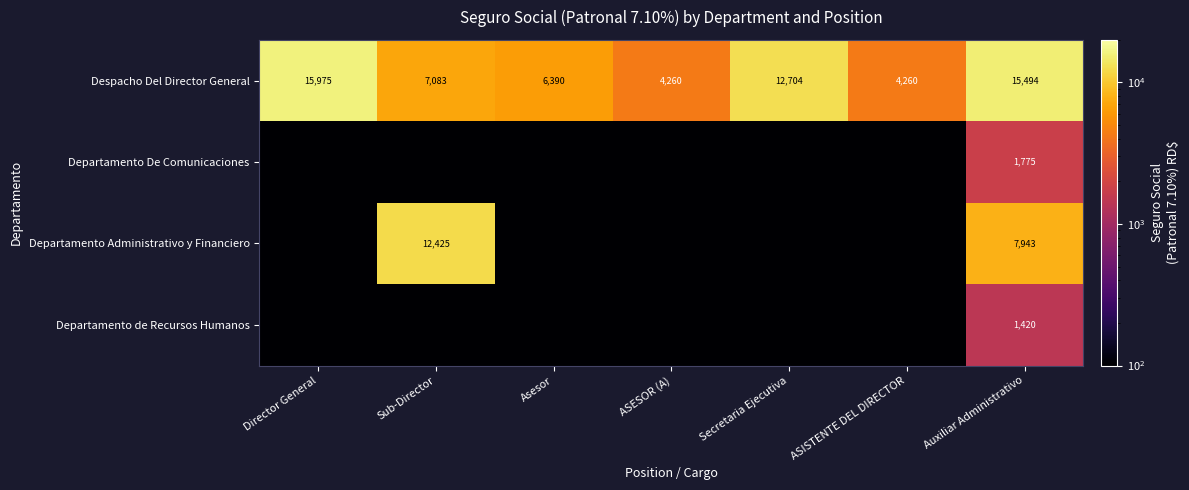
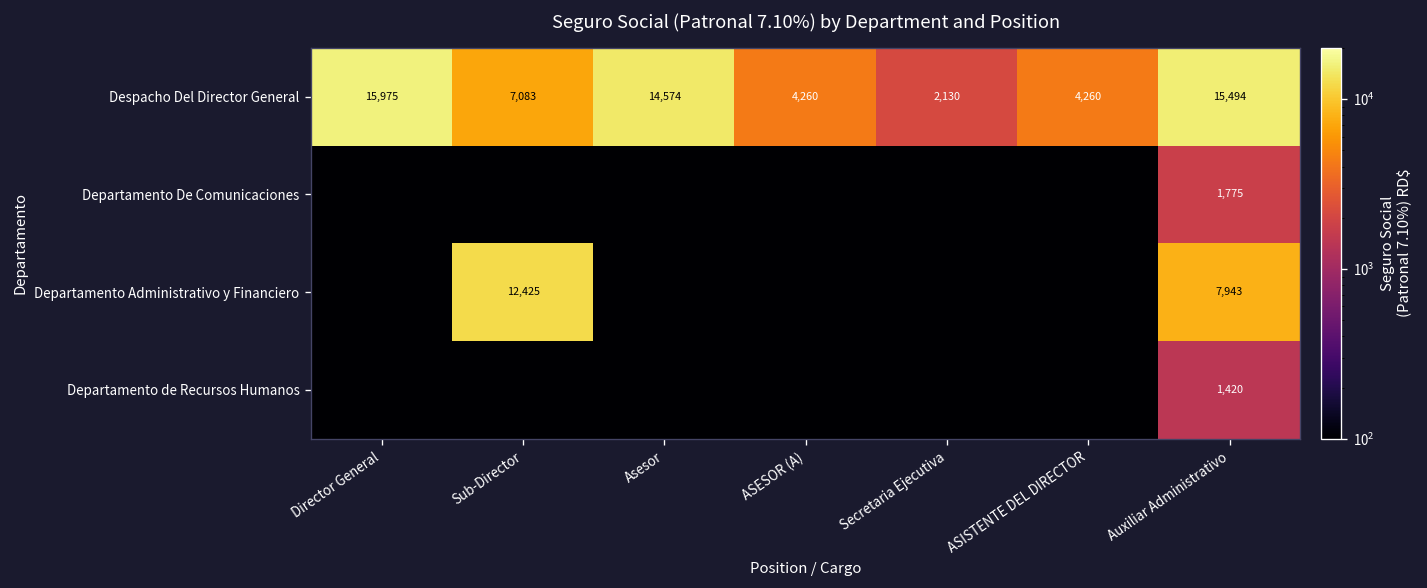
Despacho Del Director General, Asesor: 6,390 -> 14,574
Despacho Del Director General, Secretaria Ejecutiva: 12,704 -> 2,130
